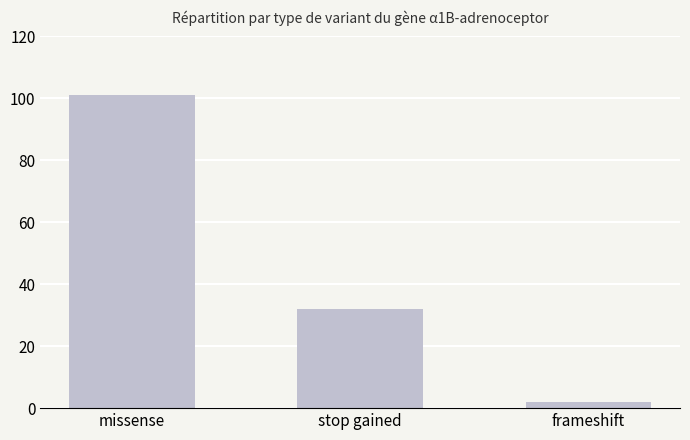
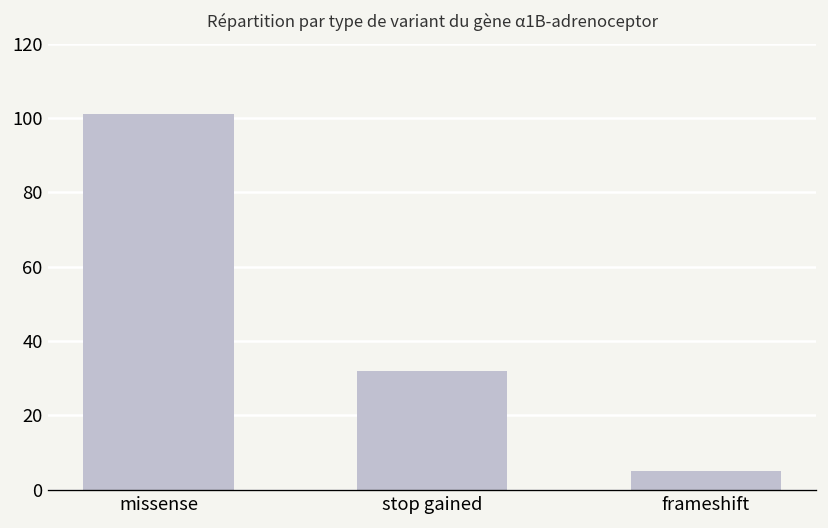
frameshift: 2 -> 5
